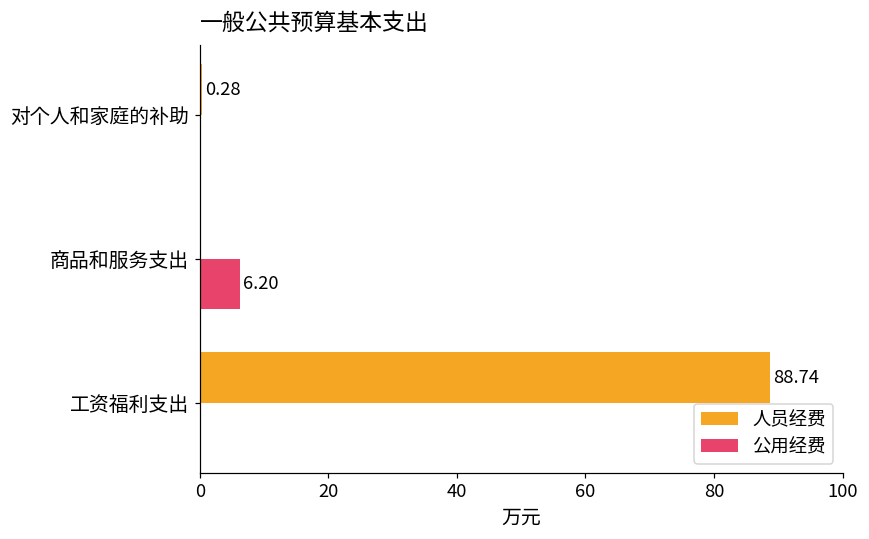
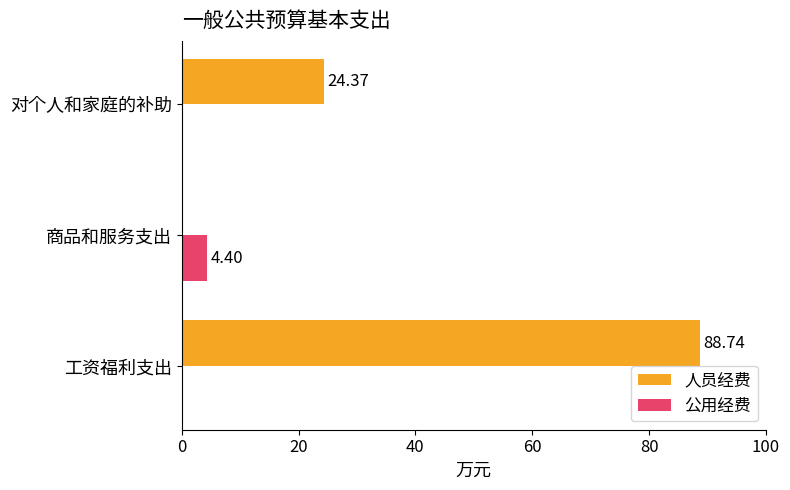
人员经费, 对个人和家庭的补助: 0.28 -> 24.37
公用经费, 商品和服务支出: 6.20 -> 4.40
